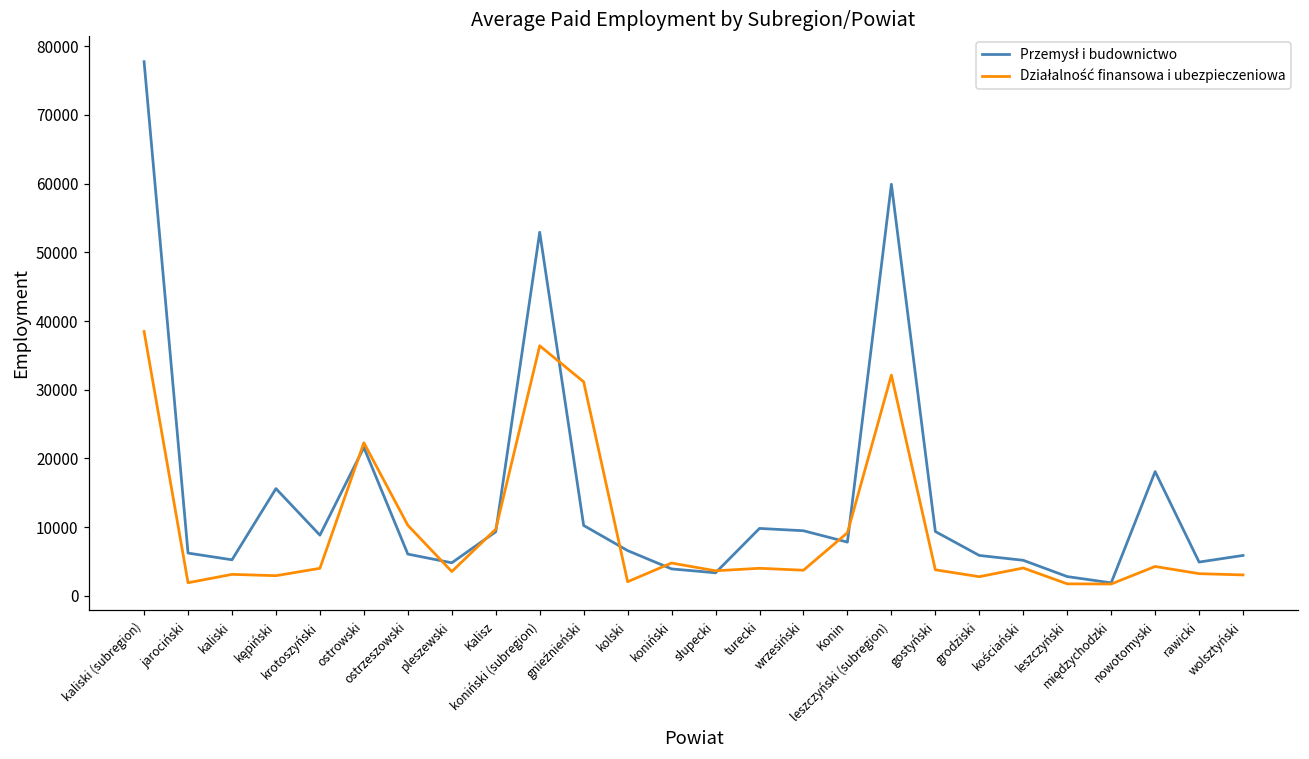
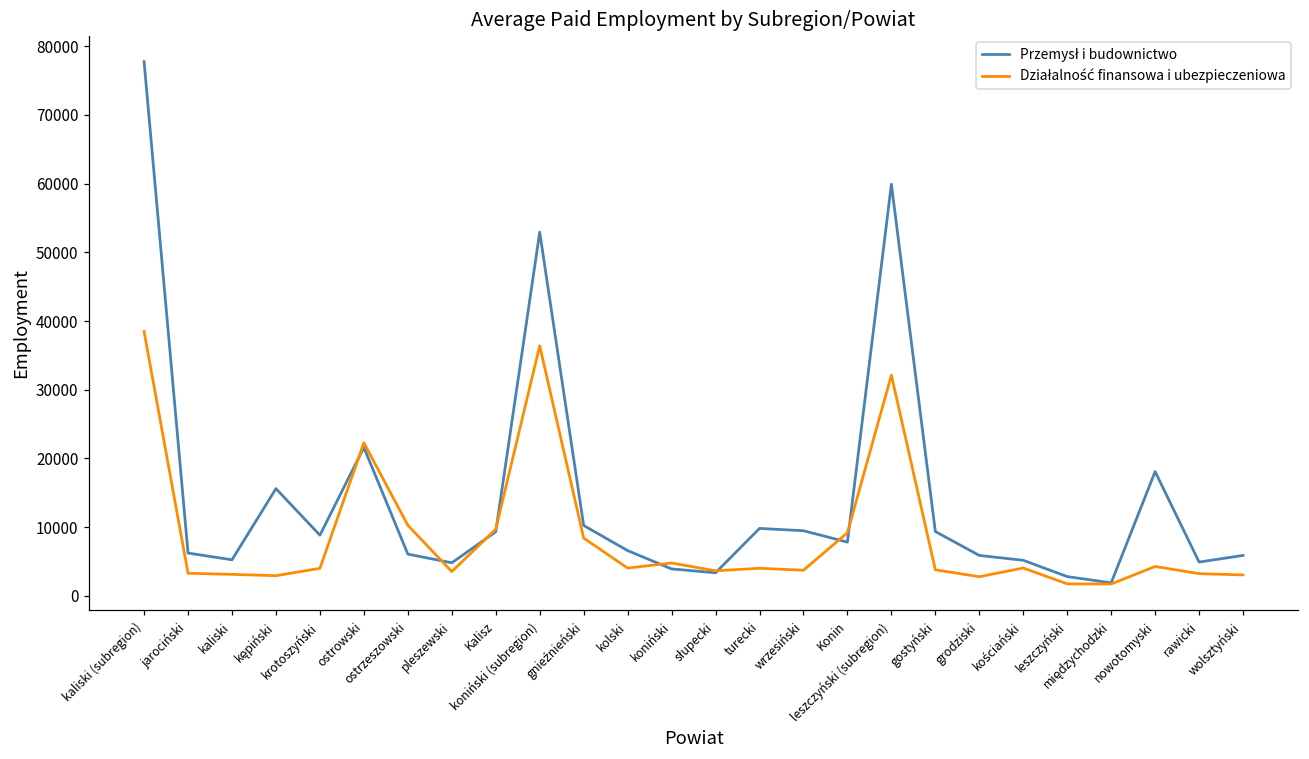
Działalność finansowa i ubezpieczeniowa, jarociński: 2000 -> 3000
Działalność finansowa i ubezpieczeniowa, gnieźnieński: 31000 -> 8000
Działalność finansowa i ubezpieczeniowa, kolski: 2000 -> 4000
